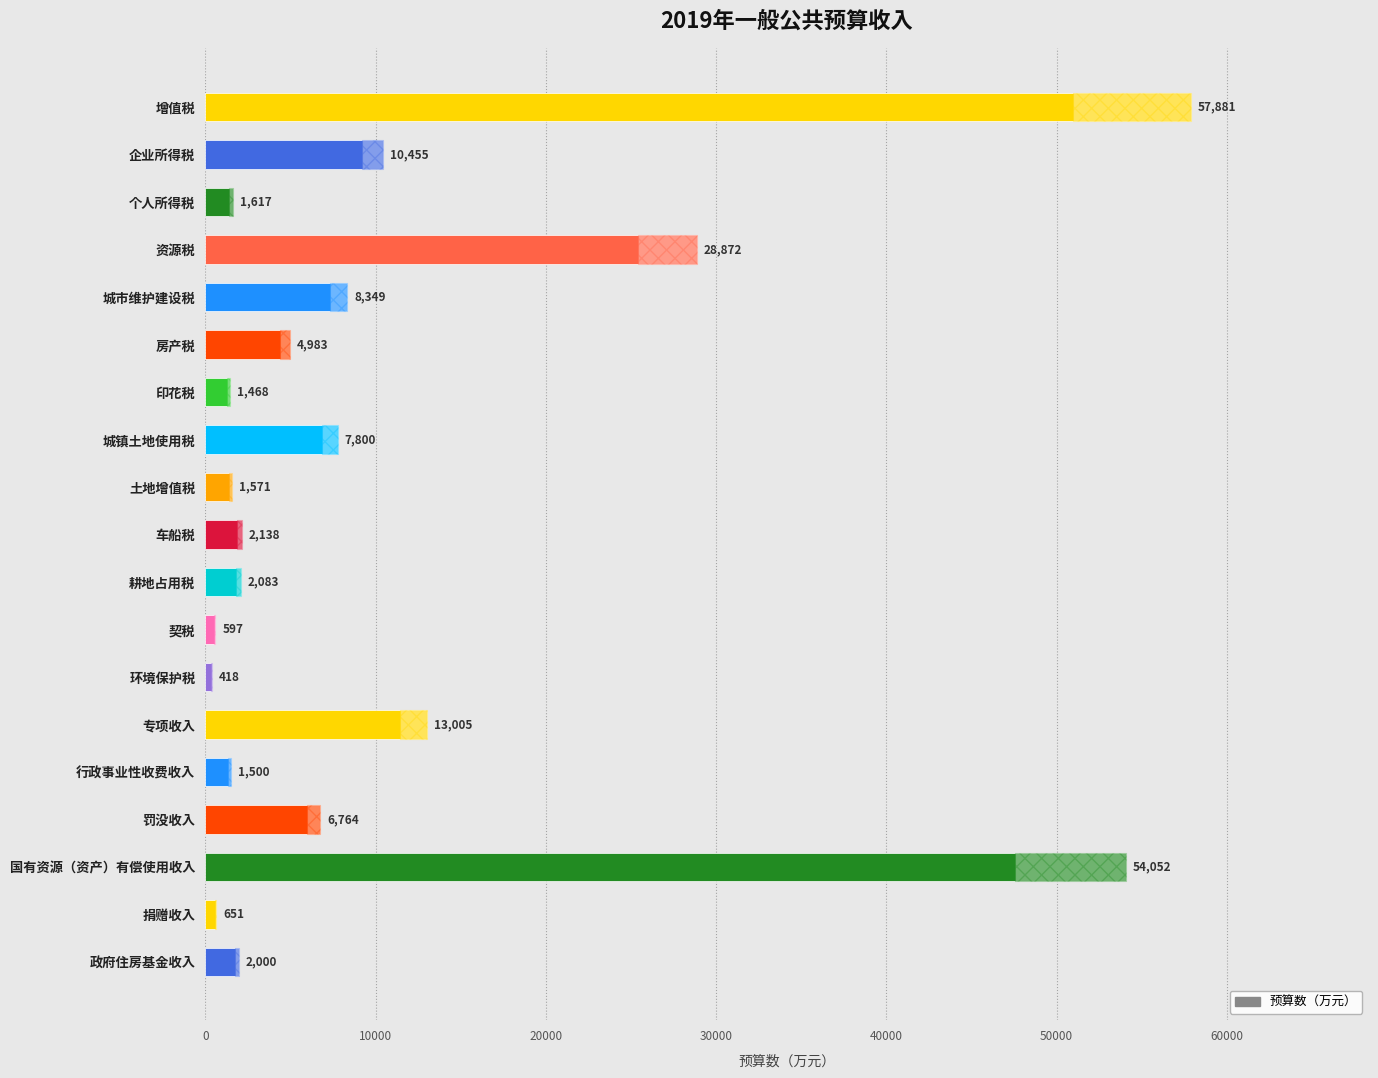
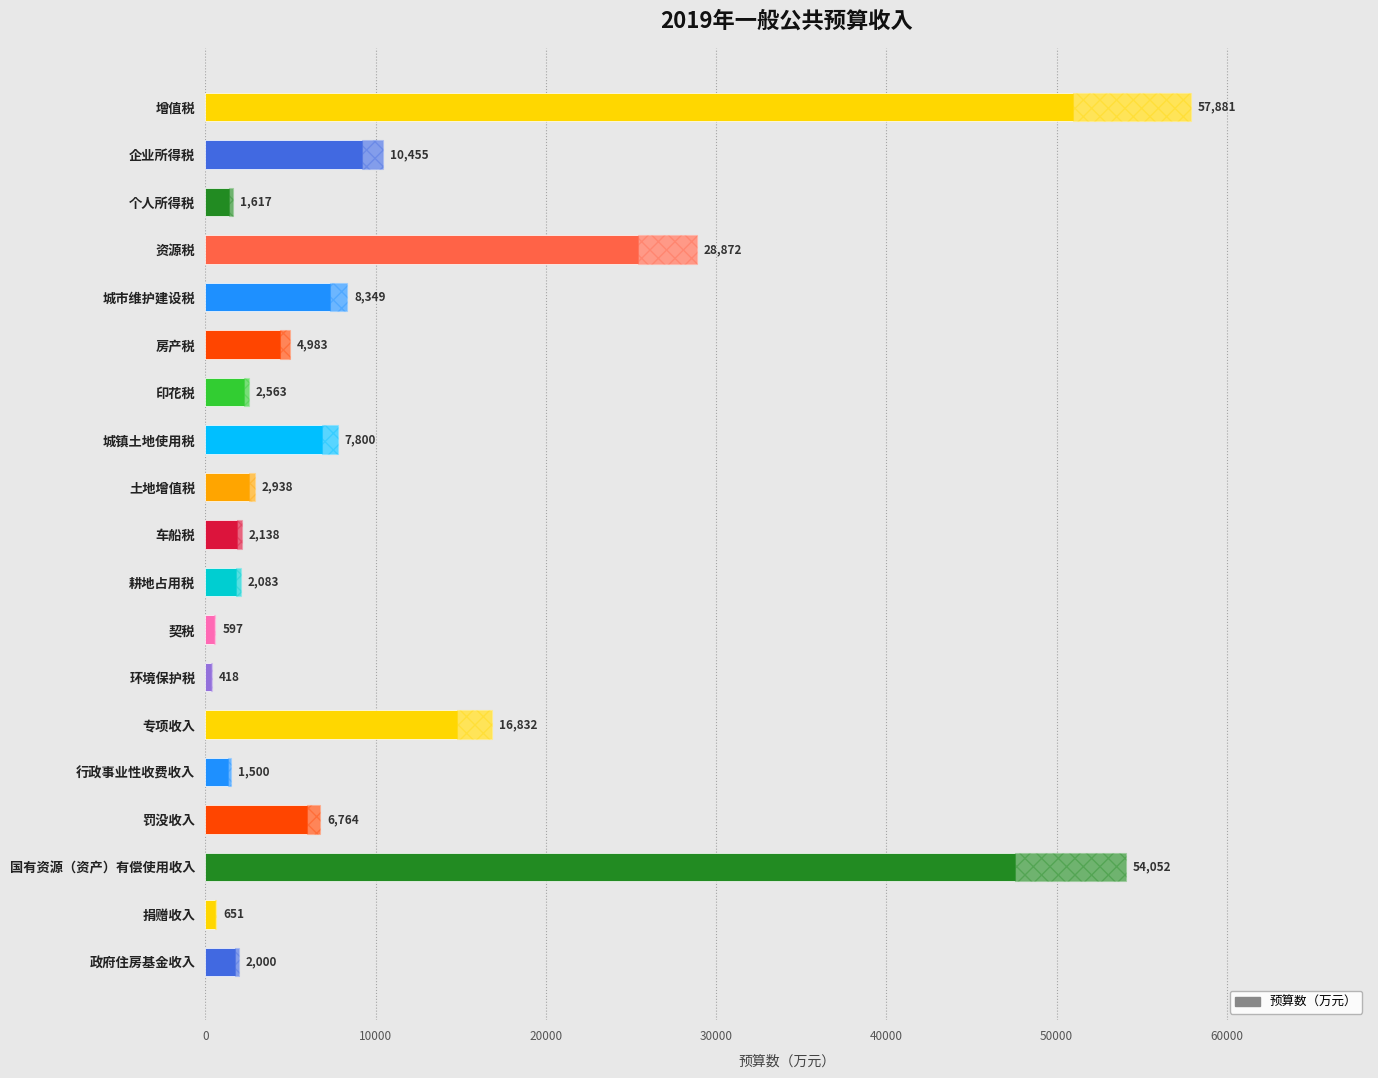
印花税: 1,468 -> 2,563
土地增值税: 1,571 -> 2,938
专项收入: 13,005 -> 16,832
